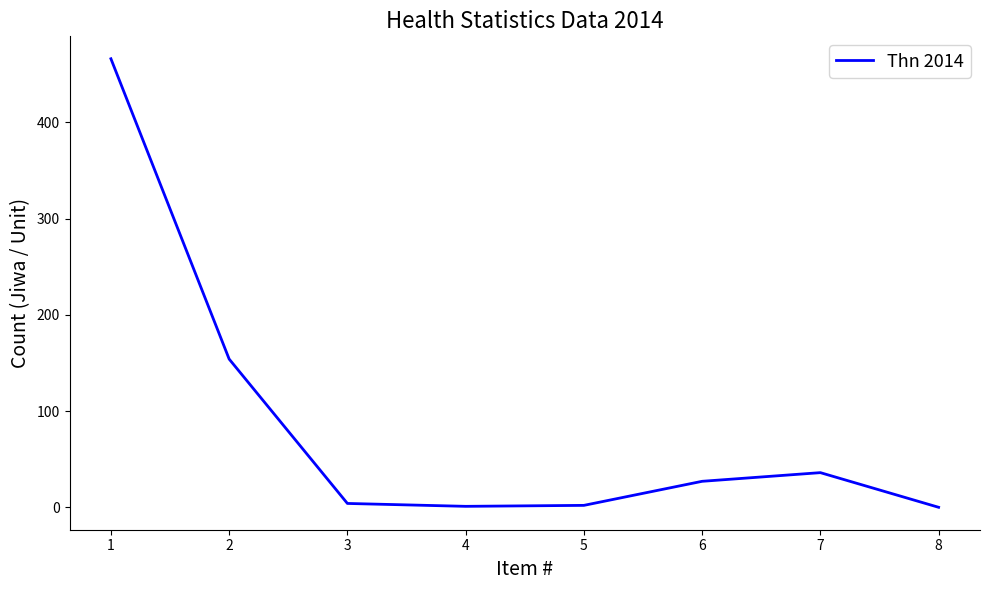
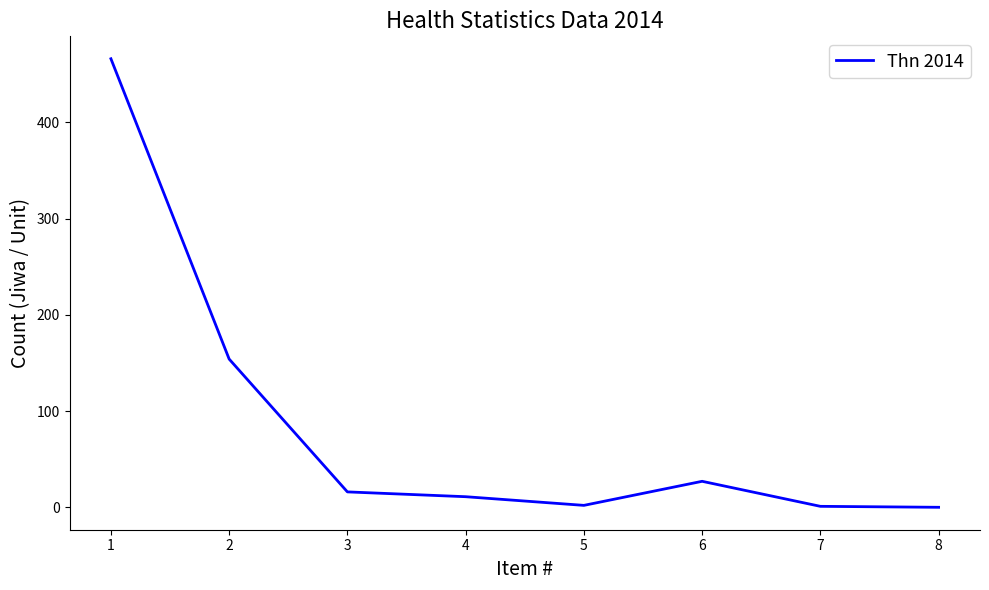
3: 0 -> 20
4: 0 -> 10
7: 40 -> 0
